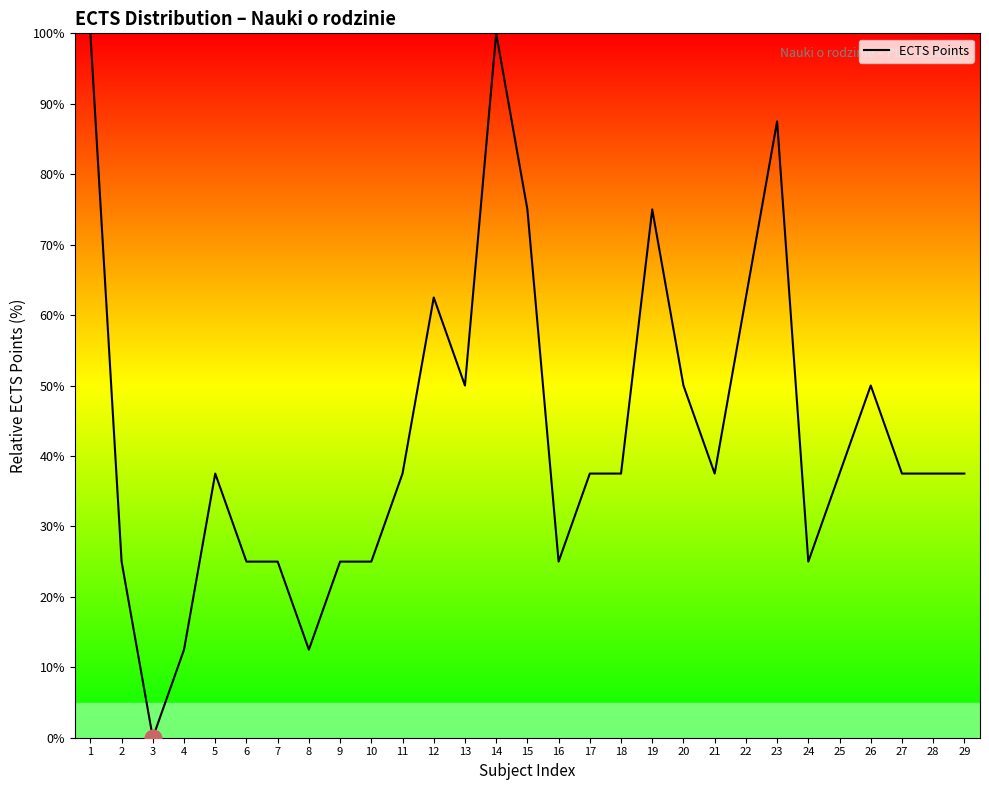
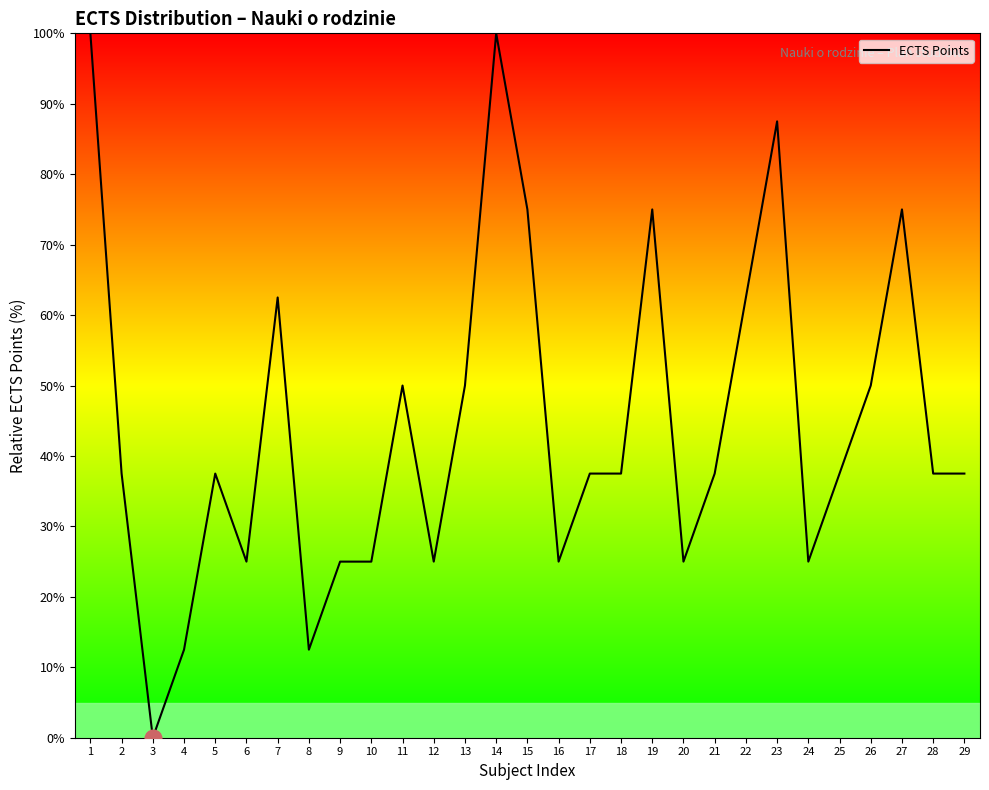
ECTS Points, 2: 25% -> 38%
ECTS Points, 7: 25% -> 63%
ECTS Points, 11: 38% -> 50%
ECTS Points, 12: 63% -> 25%
ECTS Points, 20: 50% -> 25%
ECTS Points, 27: 38% -> 75%
